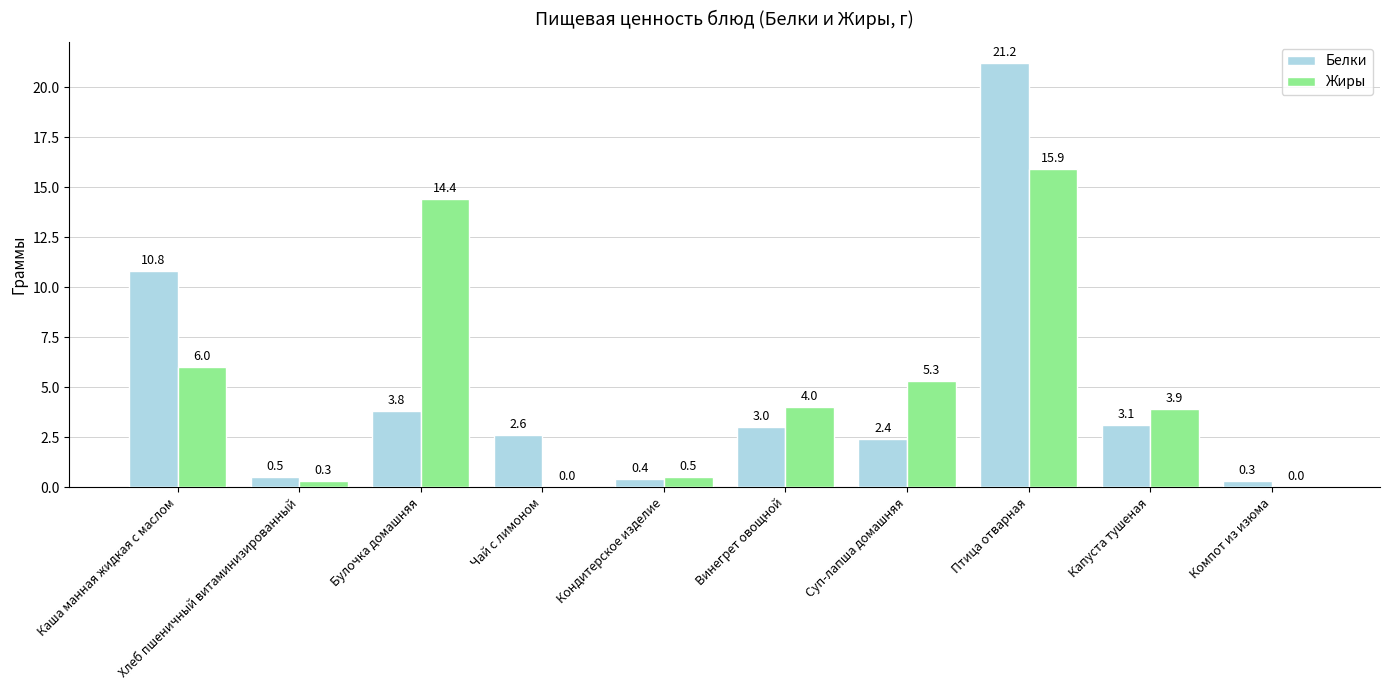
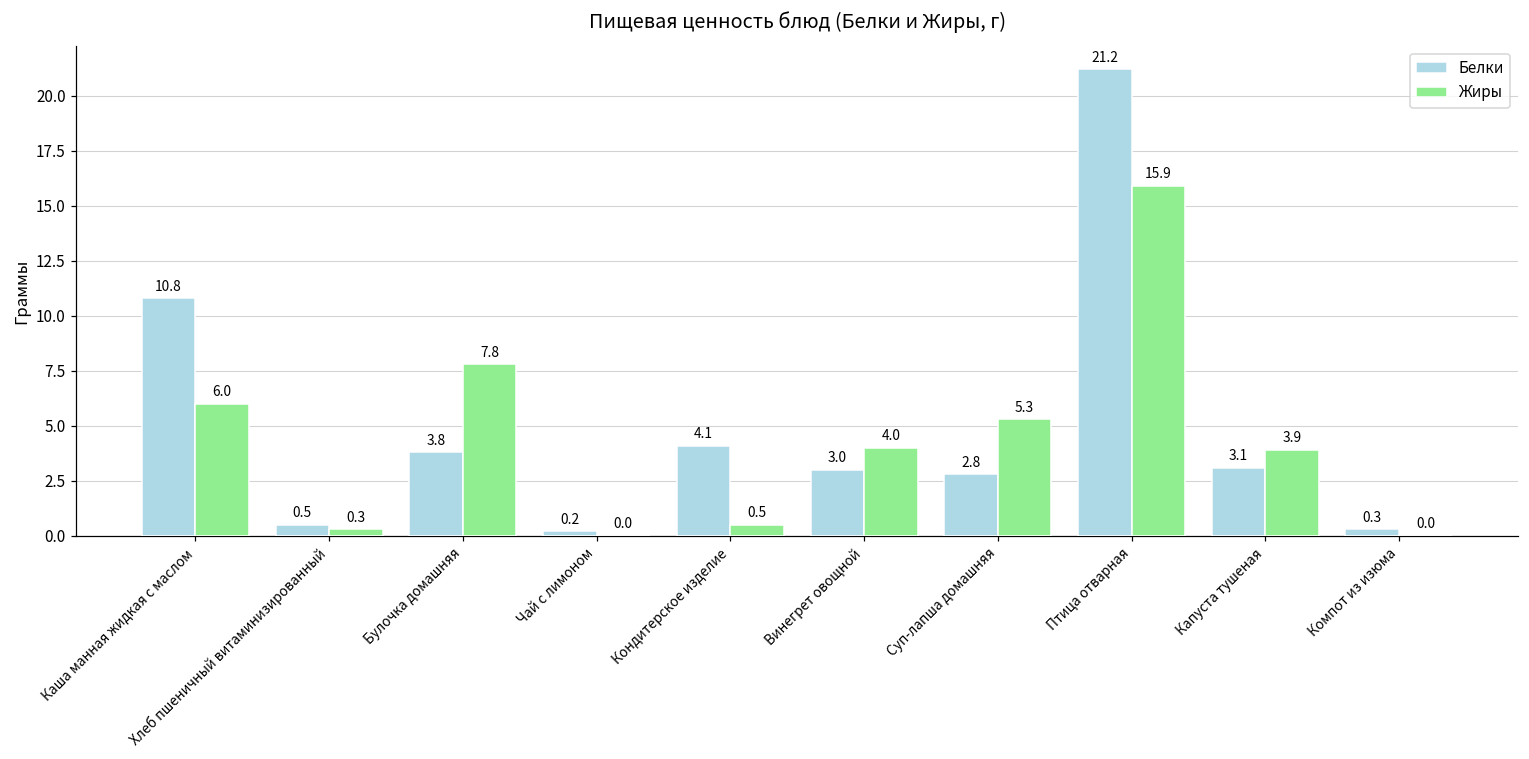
Жиры, Булочка домашняя: 14.4 -> 7.8
Белки, Чай с лимоном: 2.6 -> 0.2
Белки, Кондитерское изделие: 0.4 -> 4.1
Белки, Суп-лапша домашняя: 2.4 -> 2.8
